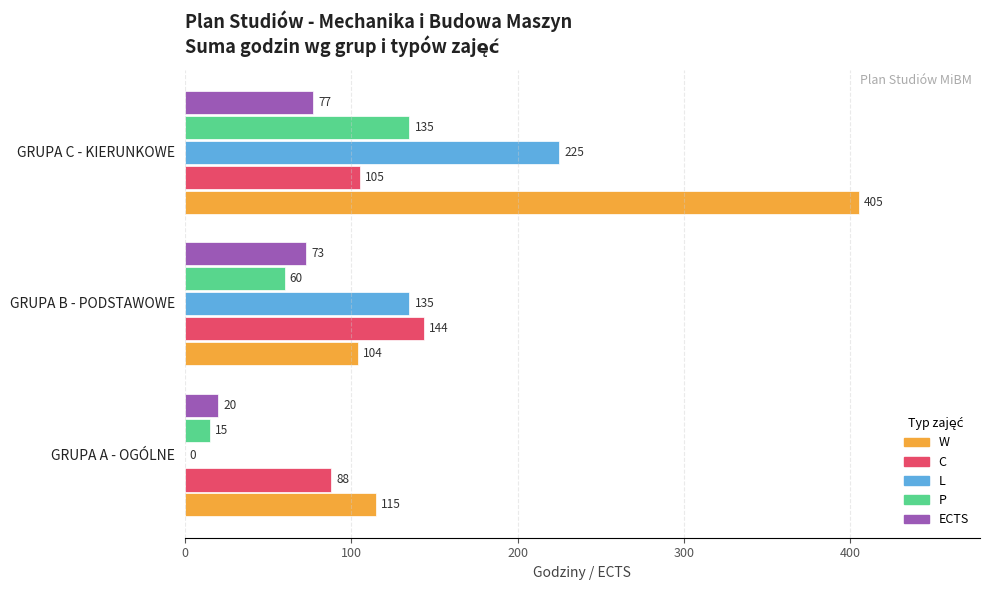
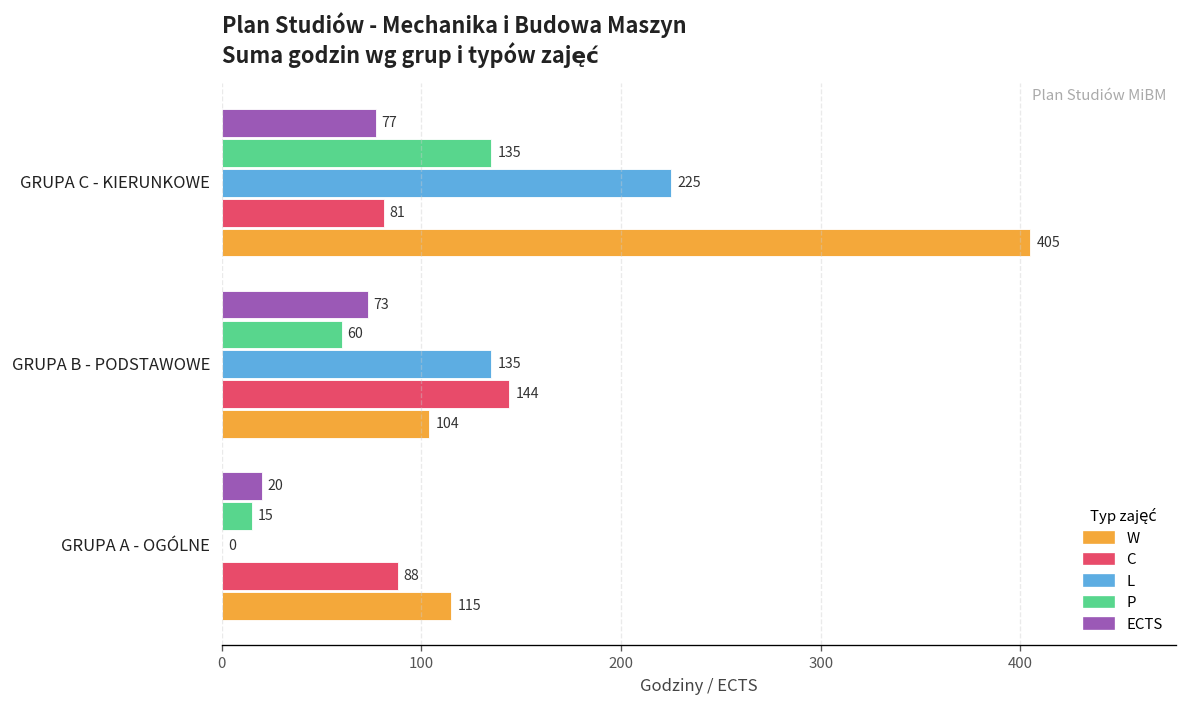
C, GRUPA C - KIERUNKOWE: 105 -> 81
